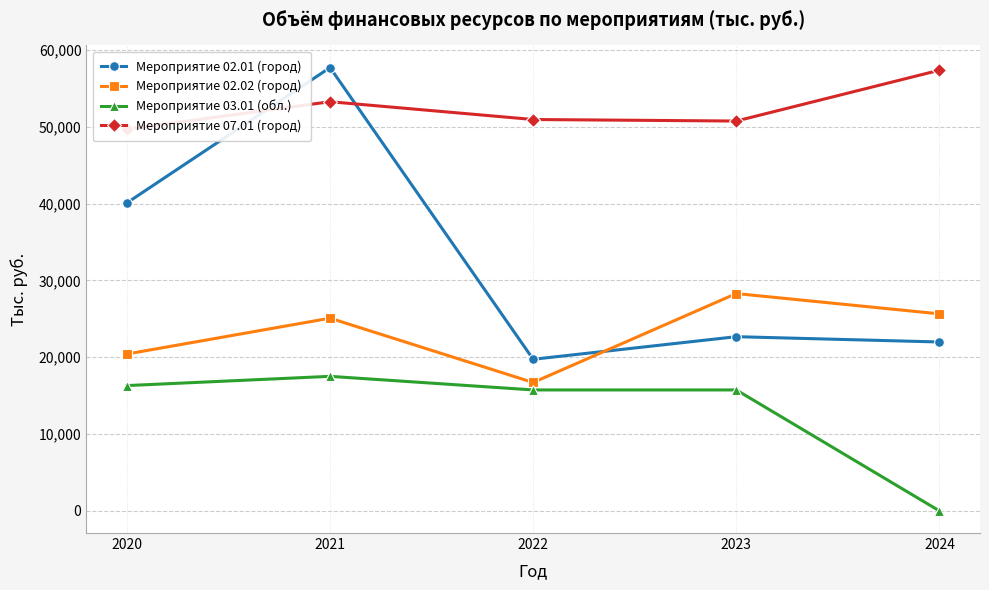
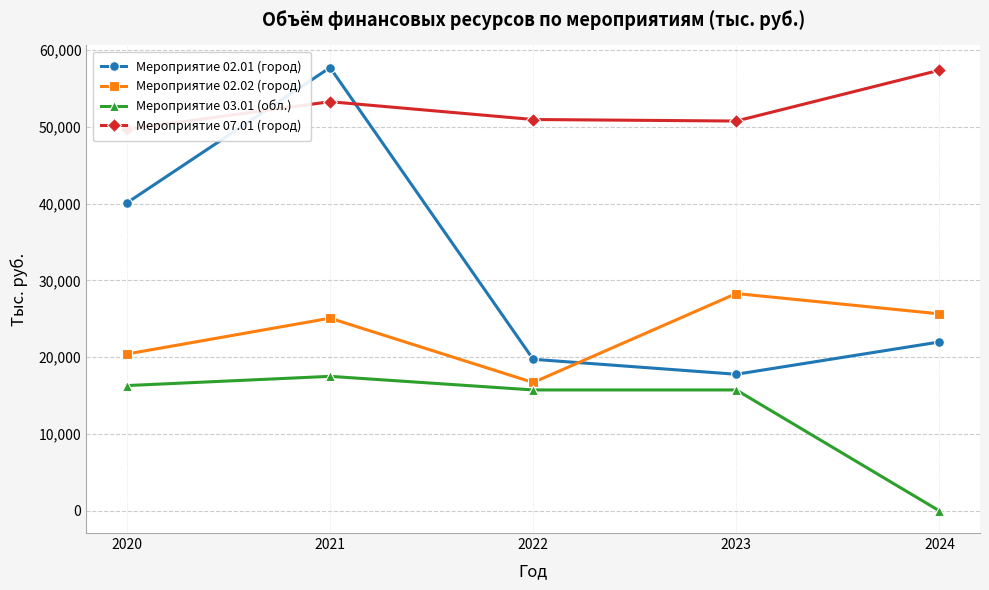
Мероприятие 02.01 (город), 2023: 23,000 -> 18,000
